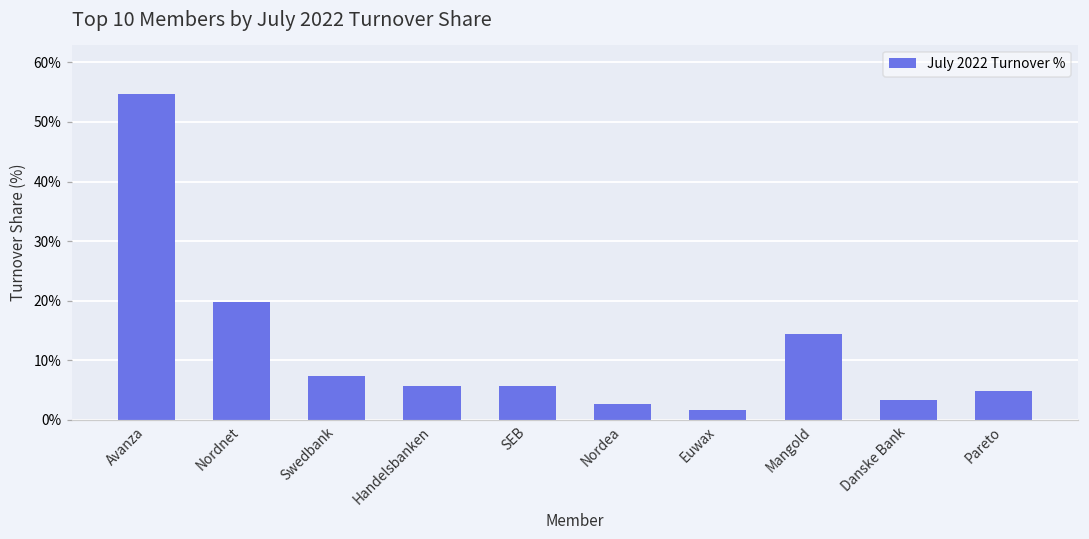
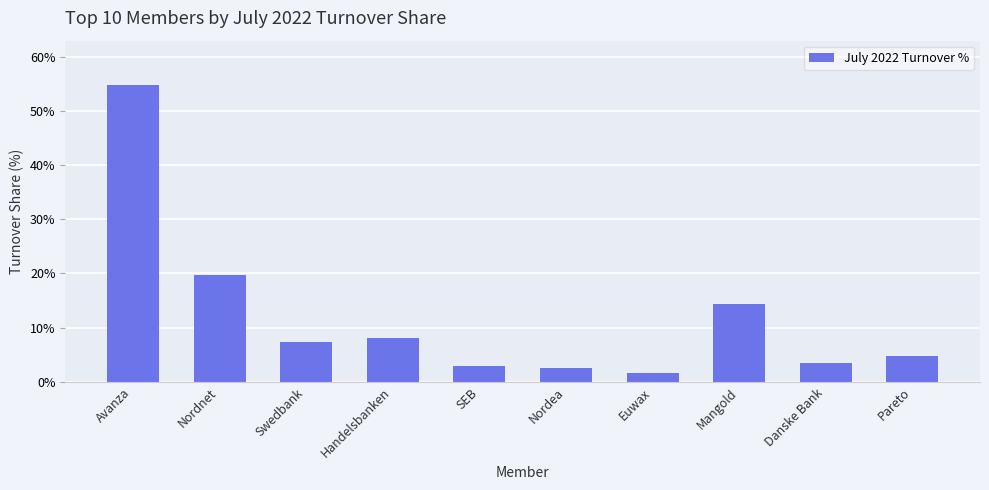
Handelsbanken: 6% -> 8%
SEB: 6% -> 3%
